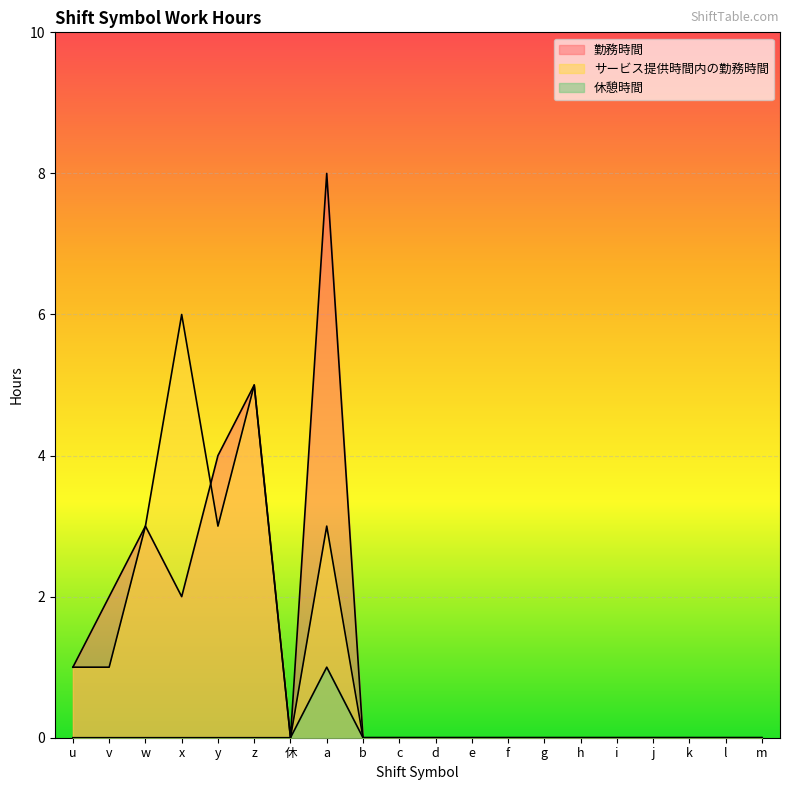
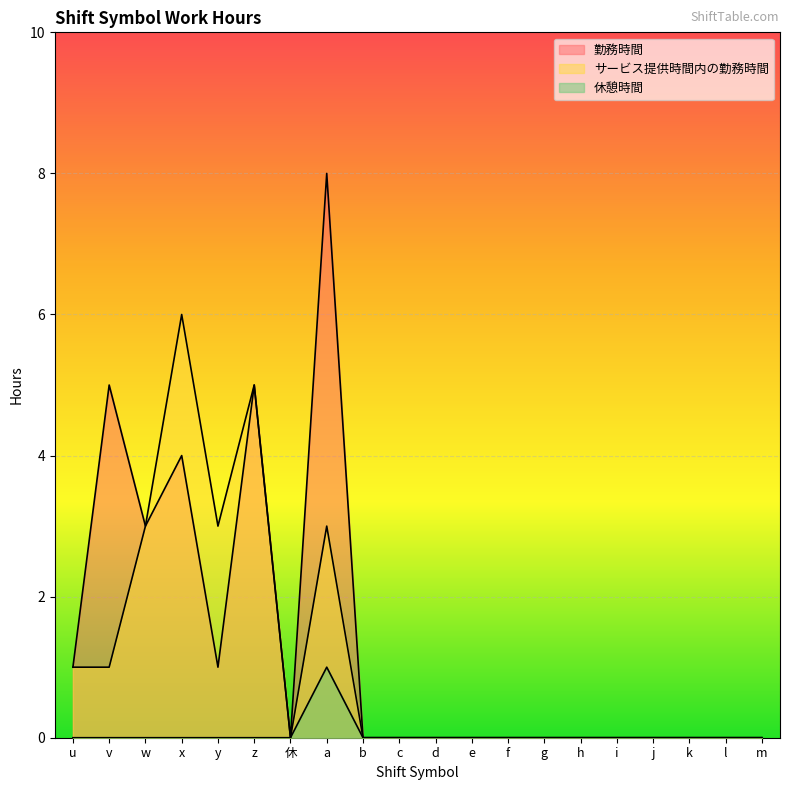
勤務時間, v: 2 -> 5
勤務時間, x: 2 -> 4
勤務時間, y: 4 -> 1
